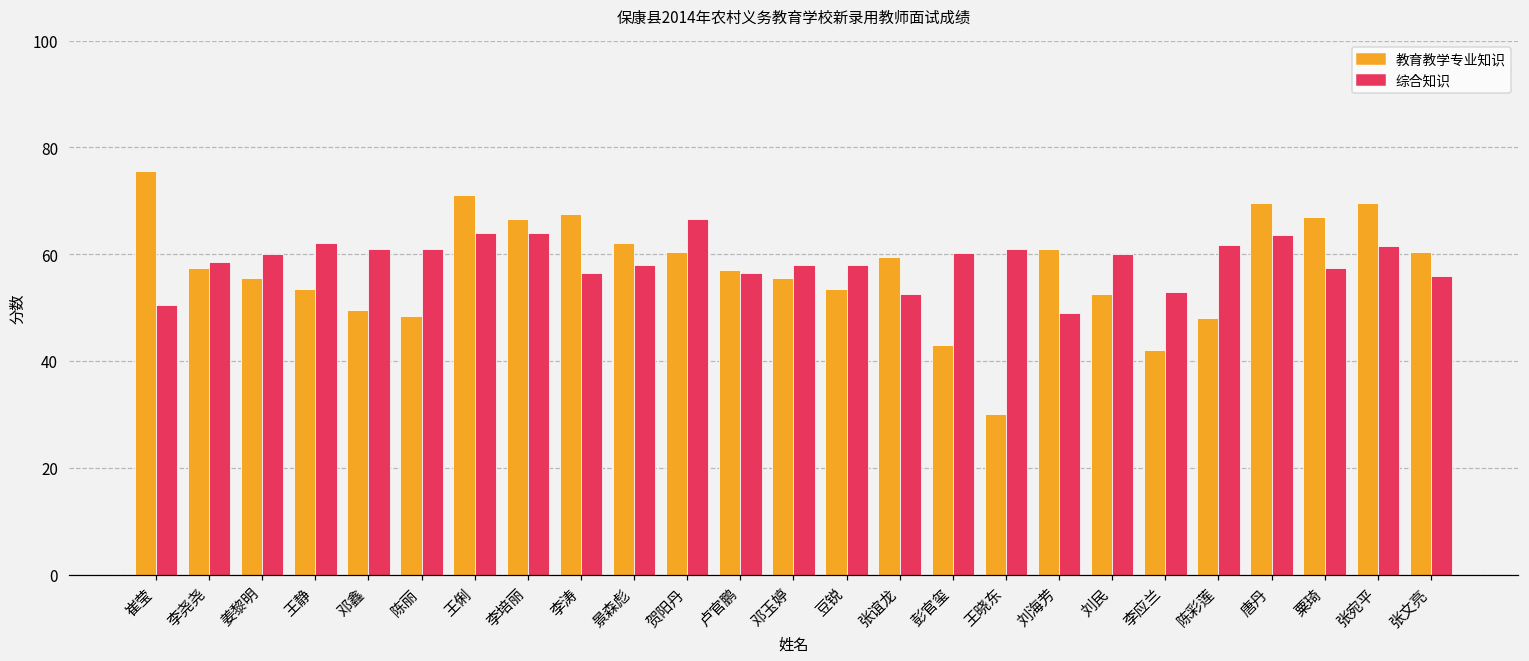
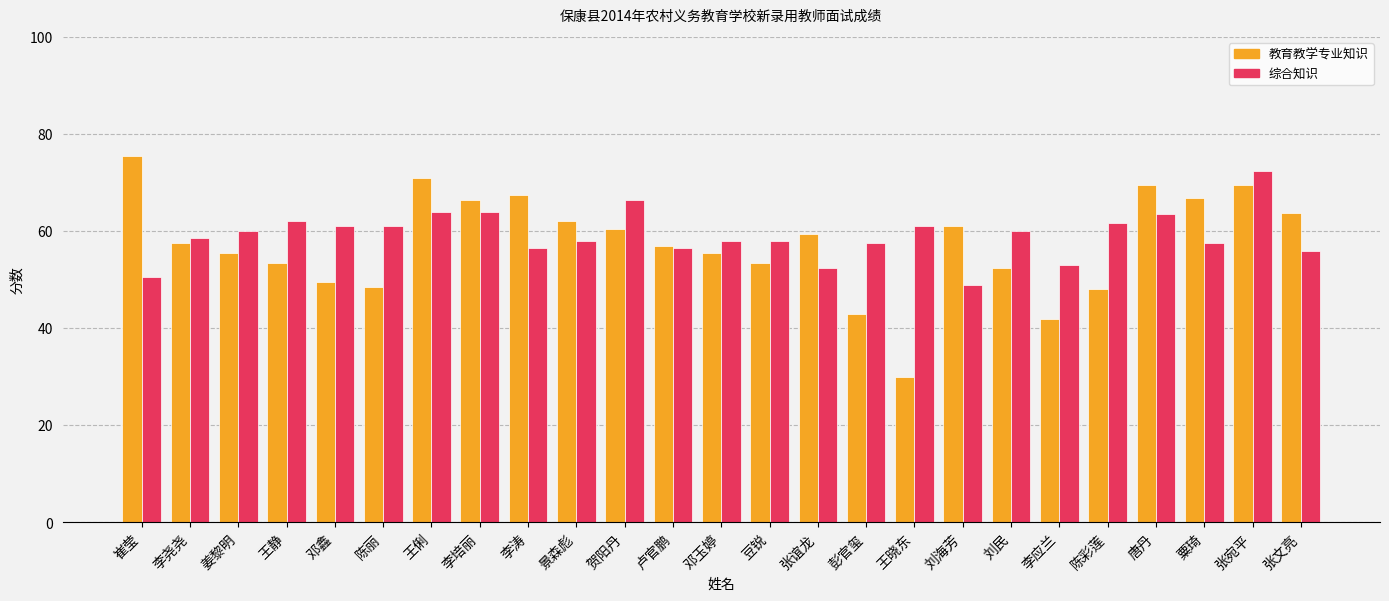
综合知识, 彭官玺: 60 -> 58
综合知识, 张宛平: 62 -> 72
教育教学专业知识, 张文亮: 61 -> 64
